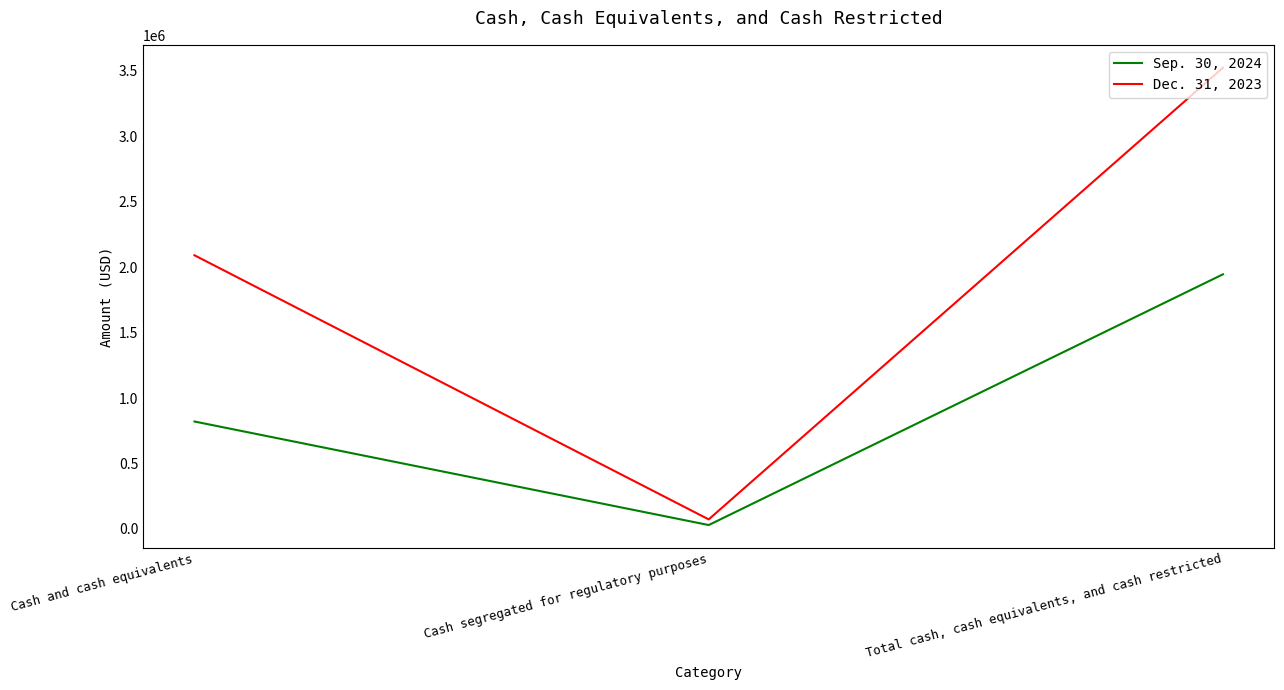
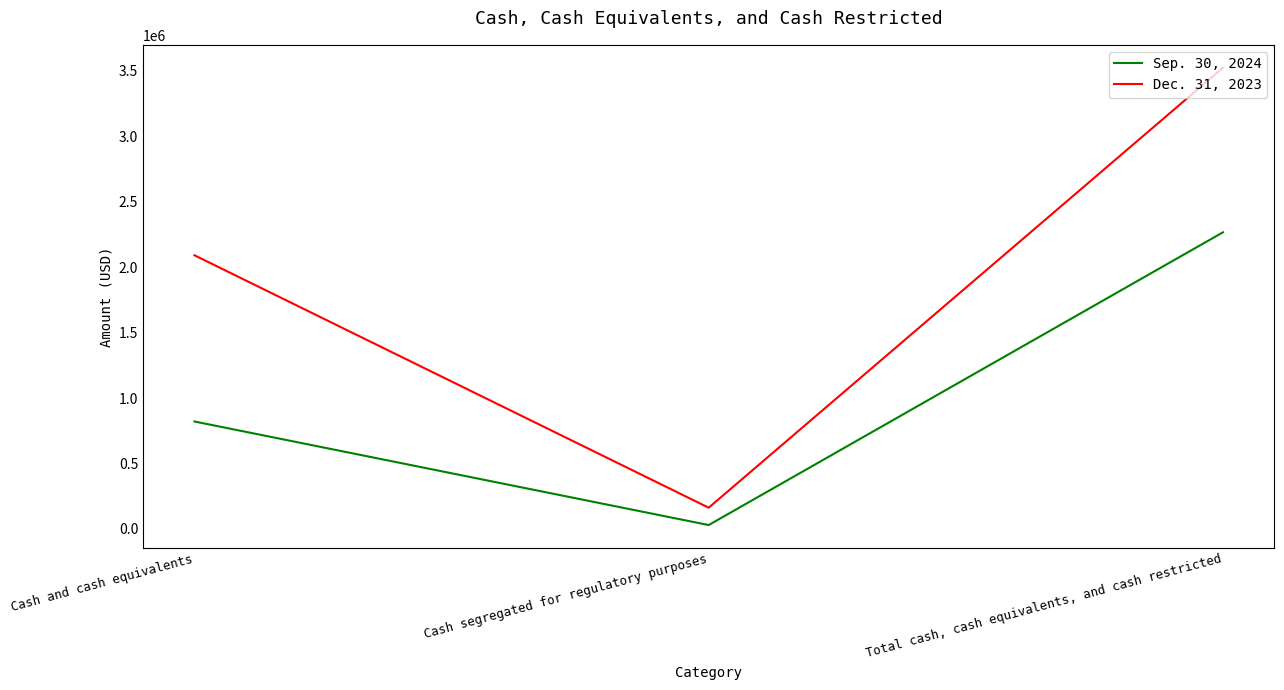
Dec. 31, 2023, Cash segregated for regulatory purposes: 70000 -> 160000
Sep. 30, 2024, Total cash, cash equivalents, and cash restricted: 1950000 -> 2270000
